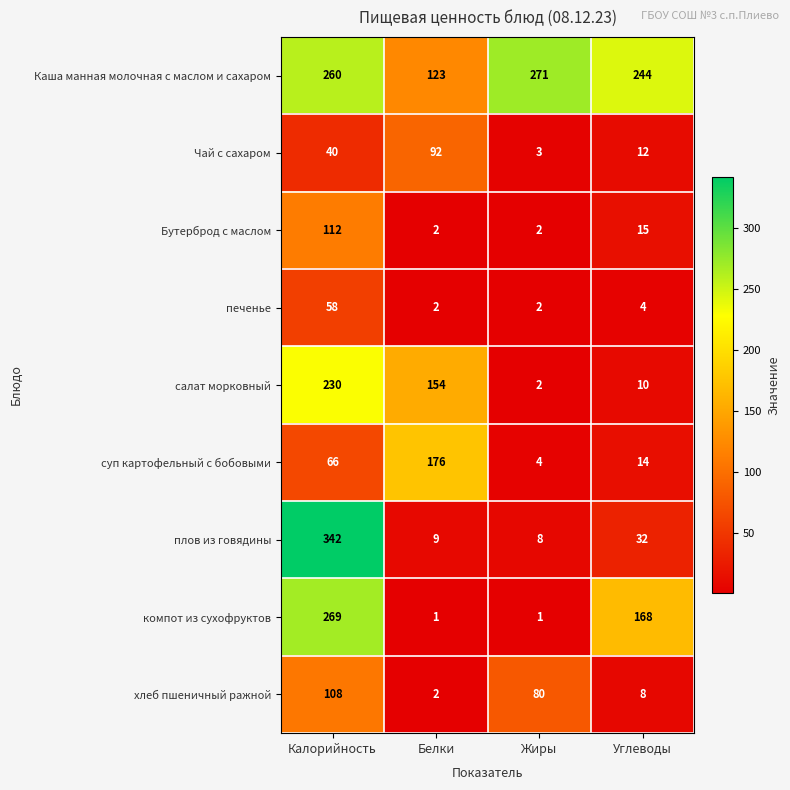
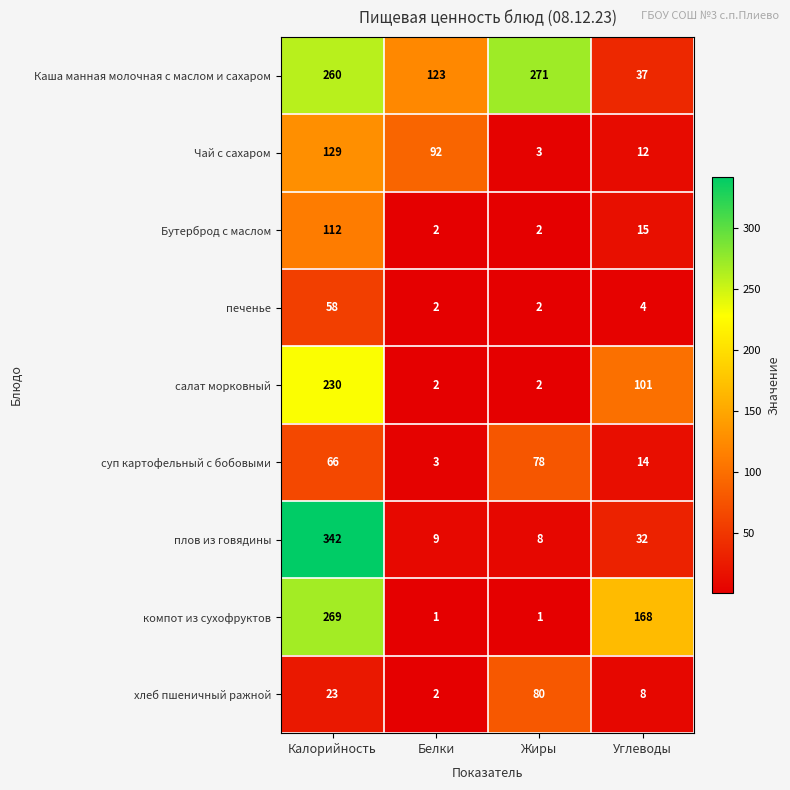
Каша манная молочная с маслом и сахаром, Углеводы: 244 -> 37
Чай с сахаром, Калорийность: 40 -> 129
салат морковный, Белки: 154 -> 2
салат морковный, Углеводы: 10 -> 101
суп картофельный с бобовыми, Белки: 176 -> 3
суп картофельный с бобовыми, Жиры: 4 -> 78
хлеб пшеничный ражной, Калорийность: 108 -> 23
